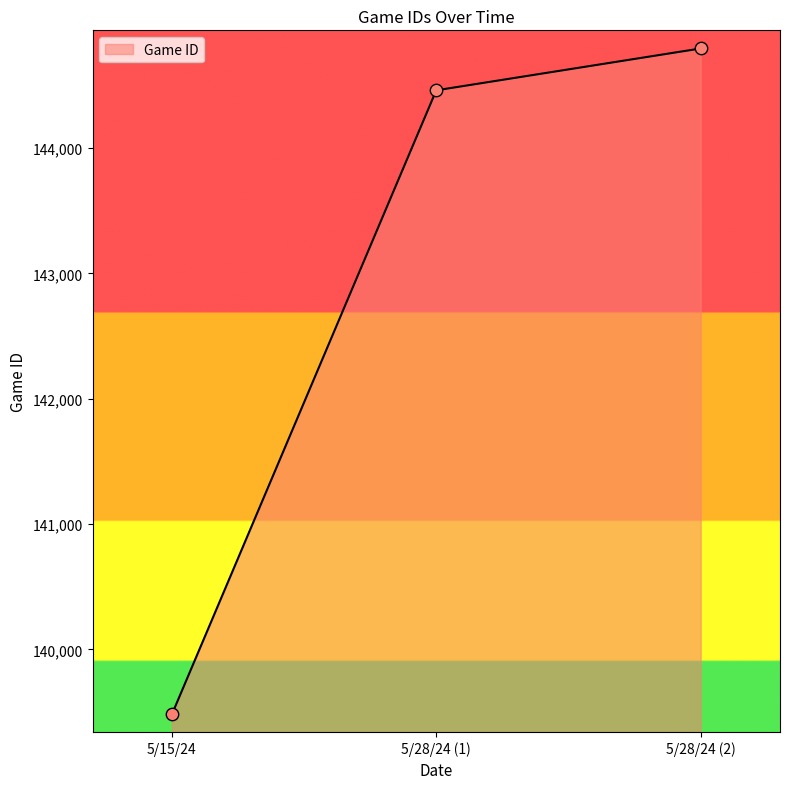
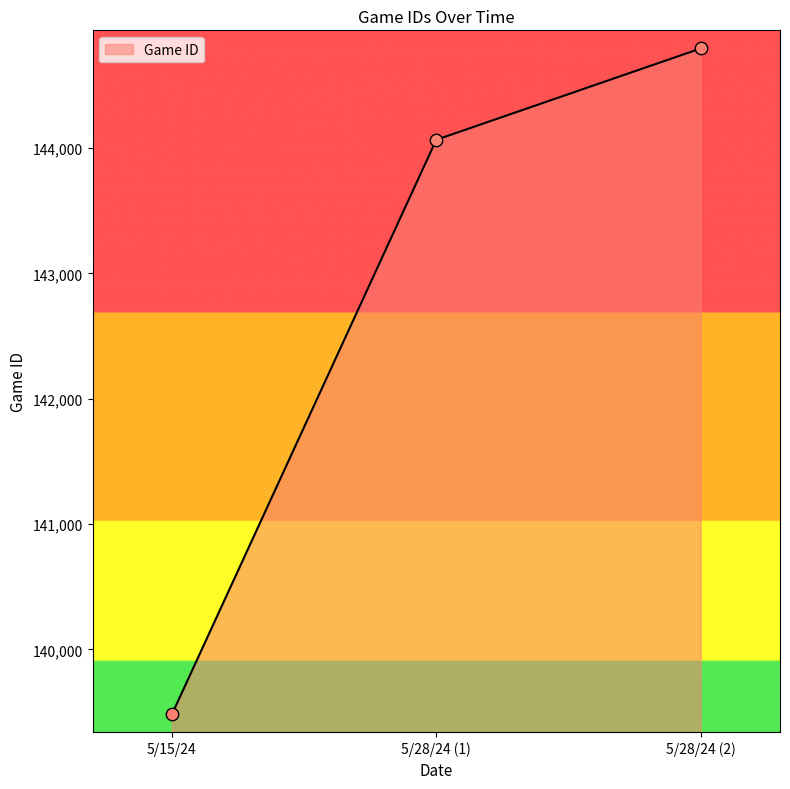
5/28/24 (1): 144,460 -> 144,070
